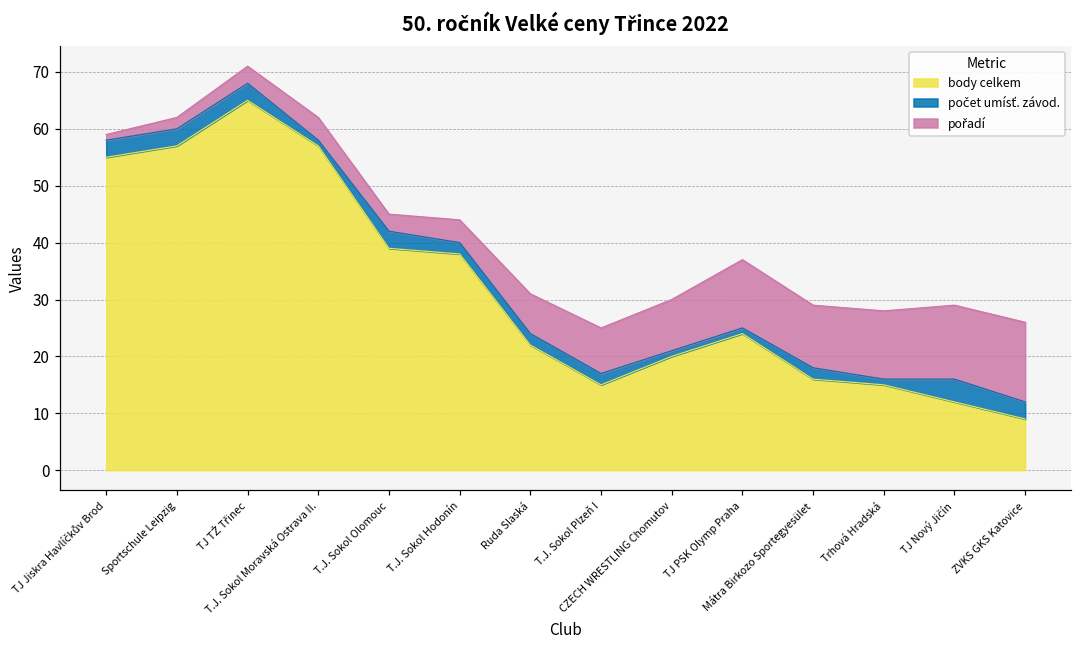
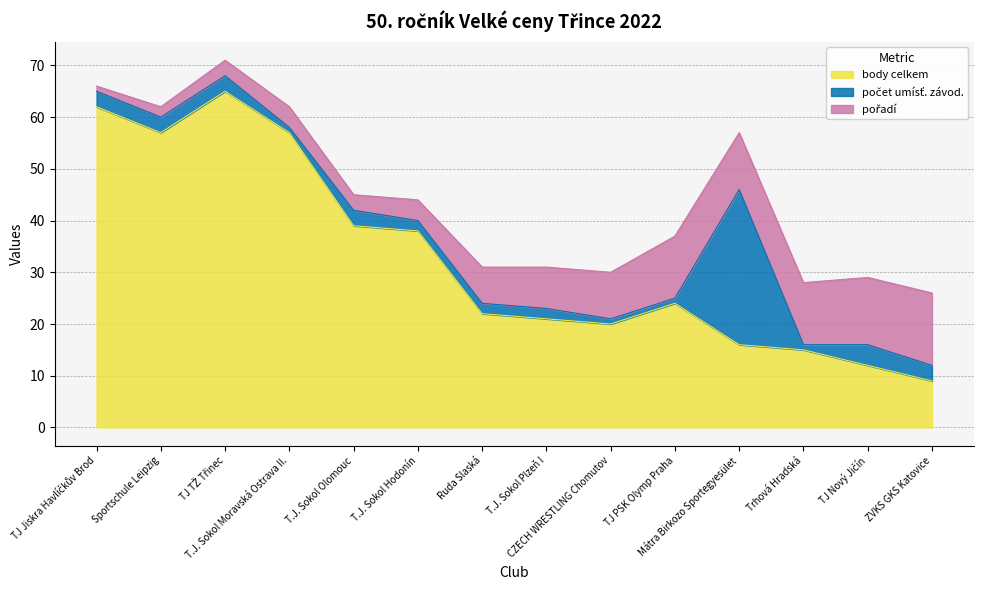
body celkem, TJ Jiskra Havlíčkův Brod: 55 -> 62
body celkem, T.J. Sokol Plzeň I: 15 -> 21
počet umísť. závod., Mátra Birkozo Sportegyesület: 2 -> 30
